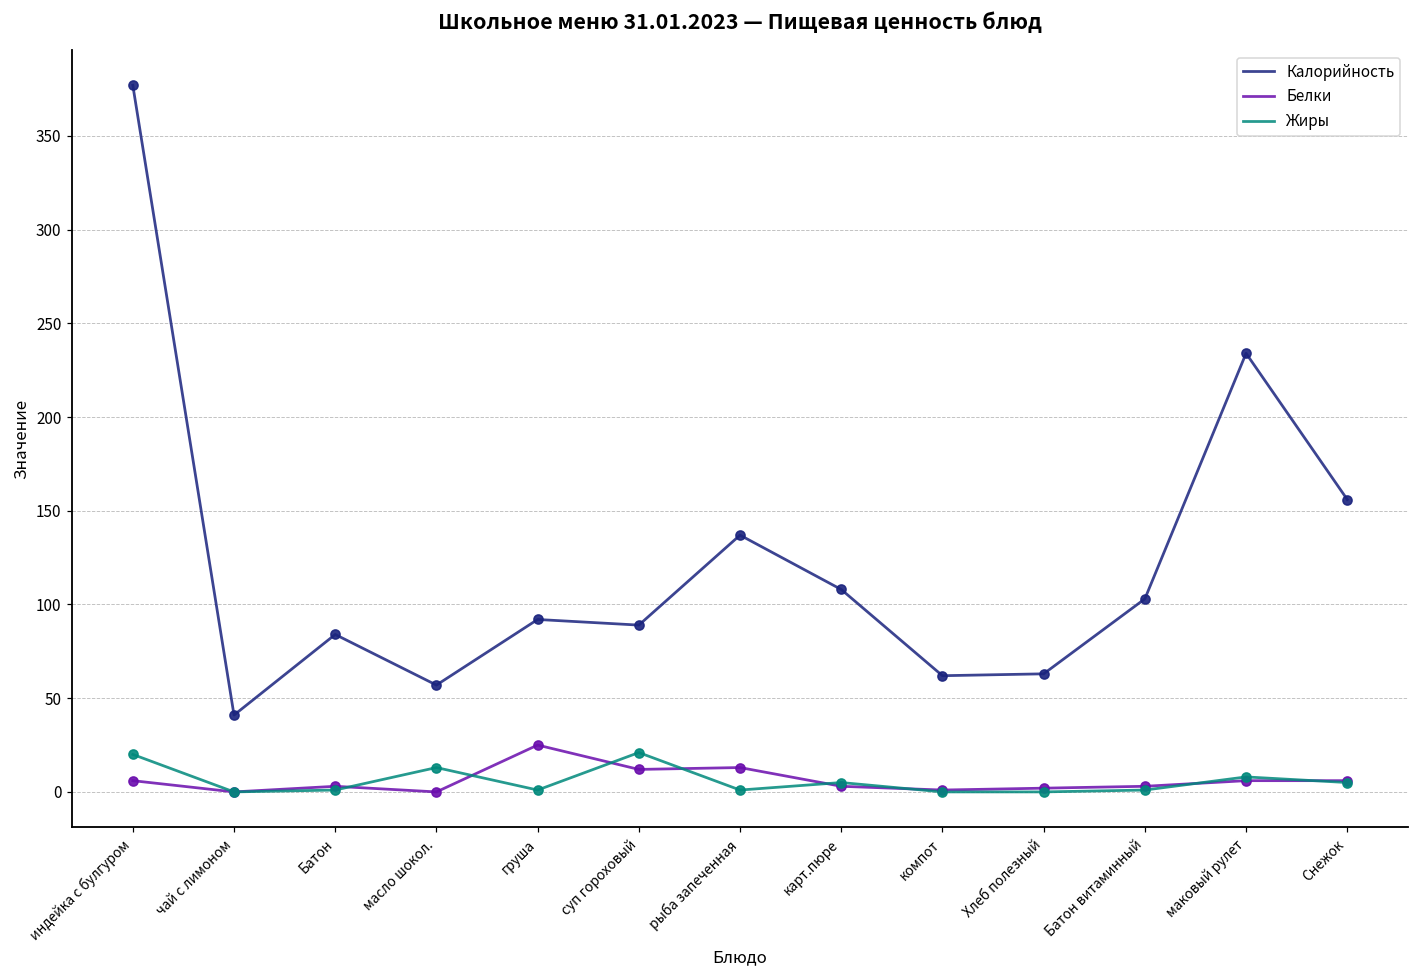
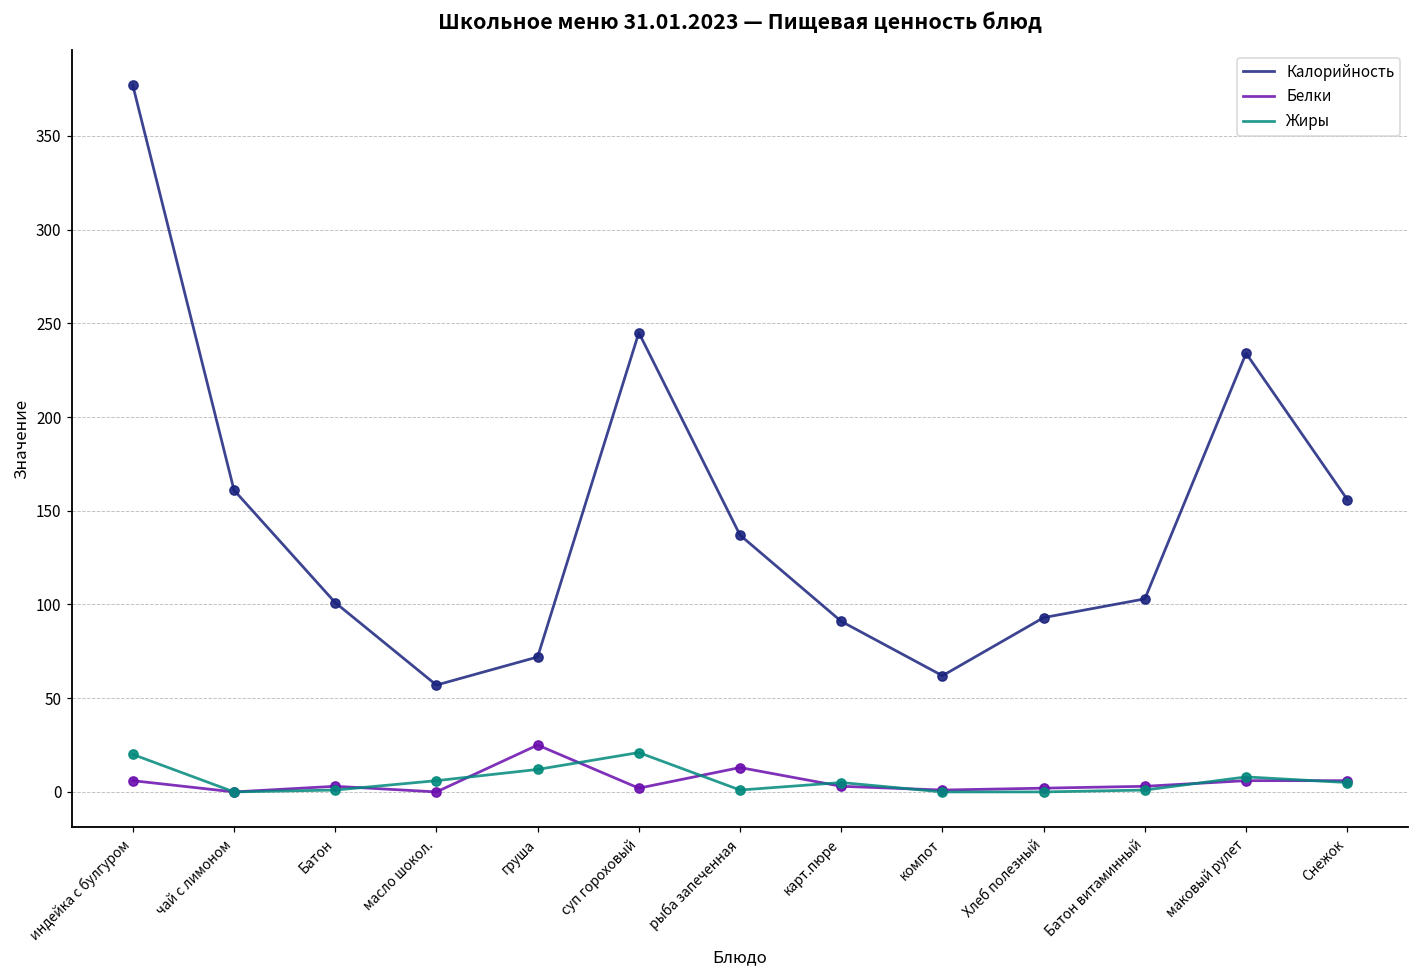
Калорийность, чай с лимоном: 41 -> 161
Калорийность, Батон: 84 -> 101
Жиры, масло шокол.: 13 -> 6
Калорийность, груша: 92 -> 72
Жиры, груша: 1 -> 12
Калорийность, суп гороховый: 89 -> 245
Белки, суп гороховый: 12 -> 2
Калорийность, карт.пюре: 108 -> 91
Калорийность, Хлеб полезный: 63 -> 93
